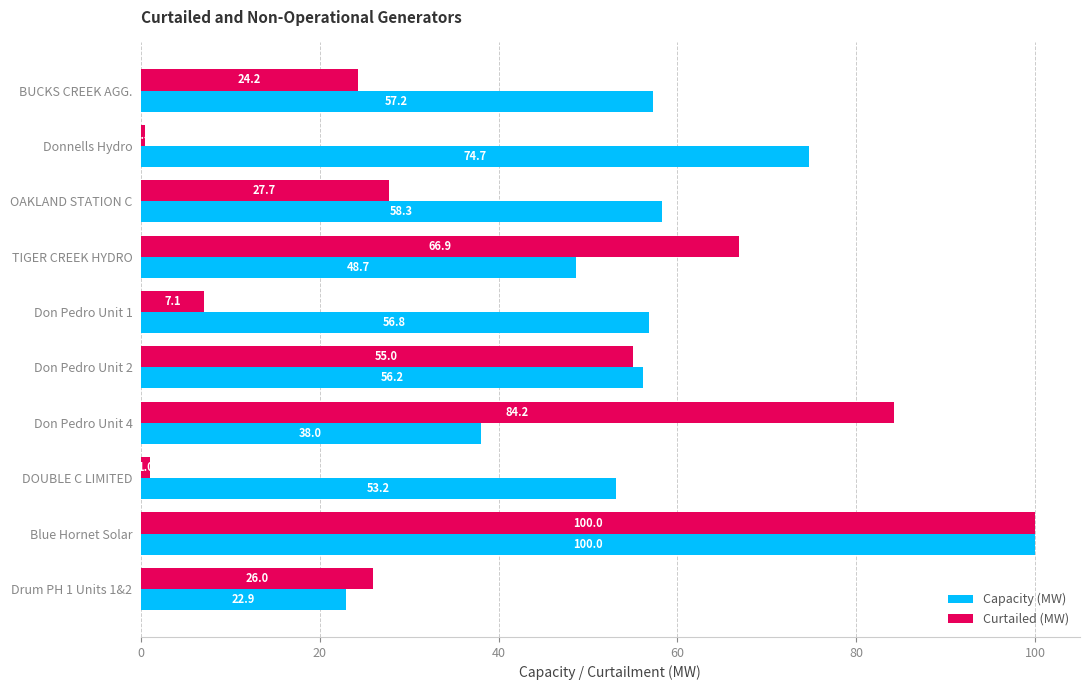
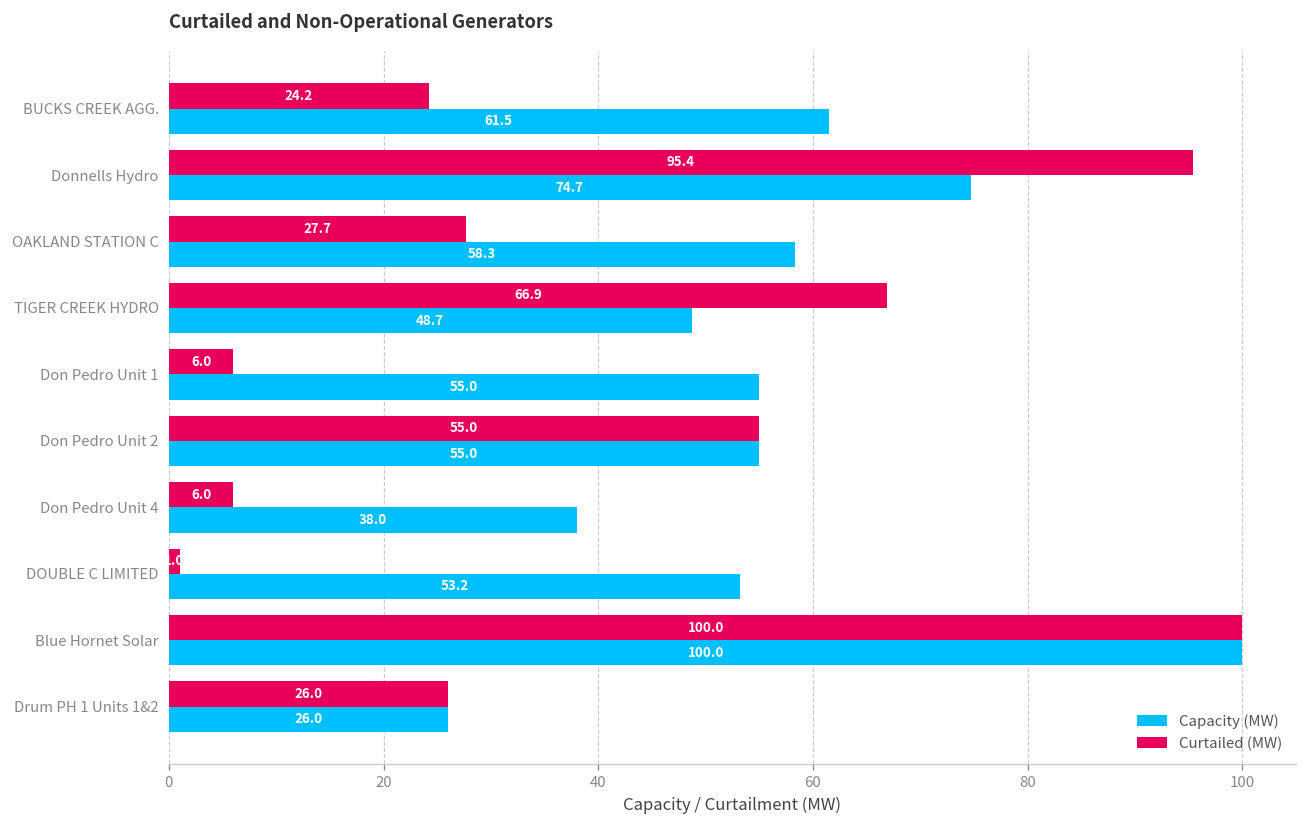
Capacity (MW), BUCKS CREEK AGG.: 57.2 -> 61.5
Curtailed (MW), Donnells Hydro: 1 -> 95
Curtailed (MW), Don Pedro Unit 1: 7.1 -> 6.0
Capacity (MW), Don Pedro Unit 1: 56.8 -> 55.0
Capacity (MW), Don Pedro Unit 2: 56.2 -> 55.0
Curtailed (MW), Don Pedro Unit 4: 84.2 -> 6.0
Capacity (MW), Drum PH 1 Units 1&2: 22.9 -> 26.0
